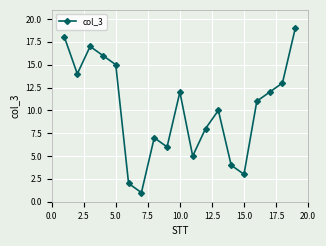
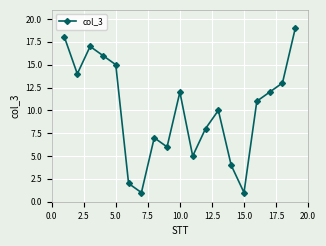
15.0: 3 -> 1
